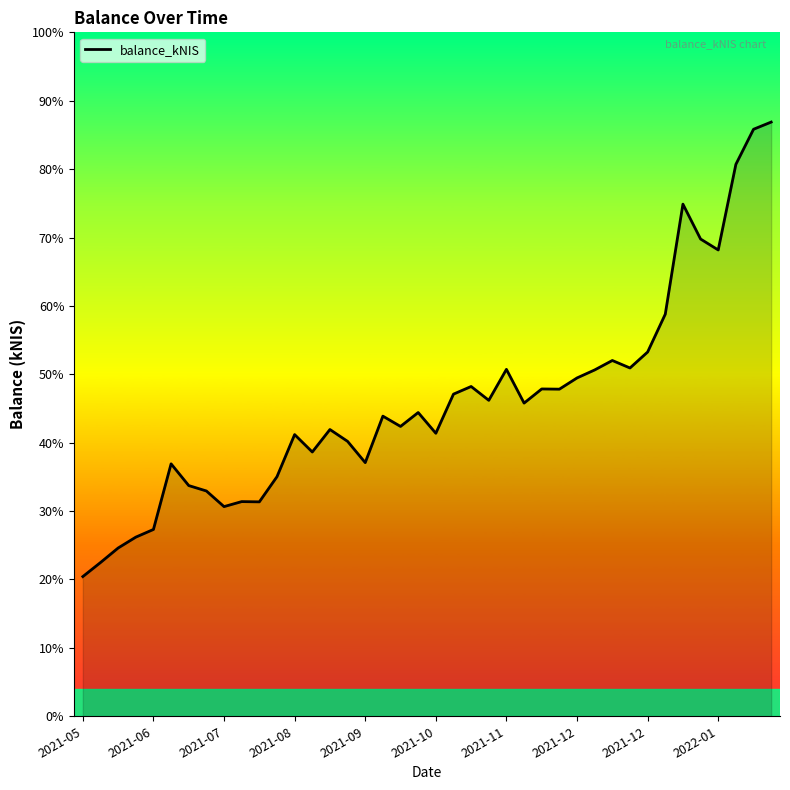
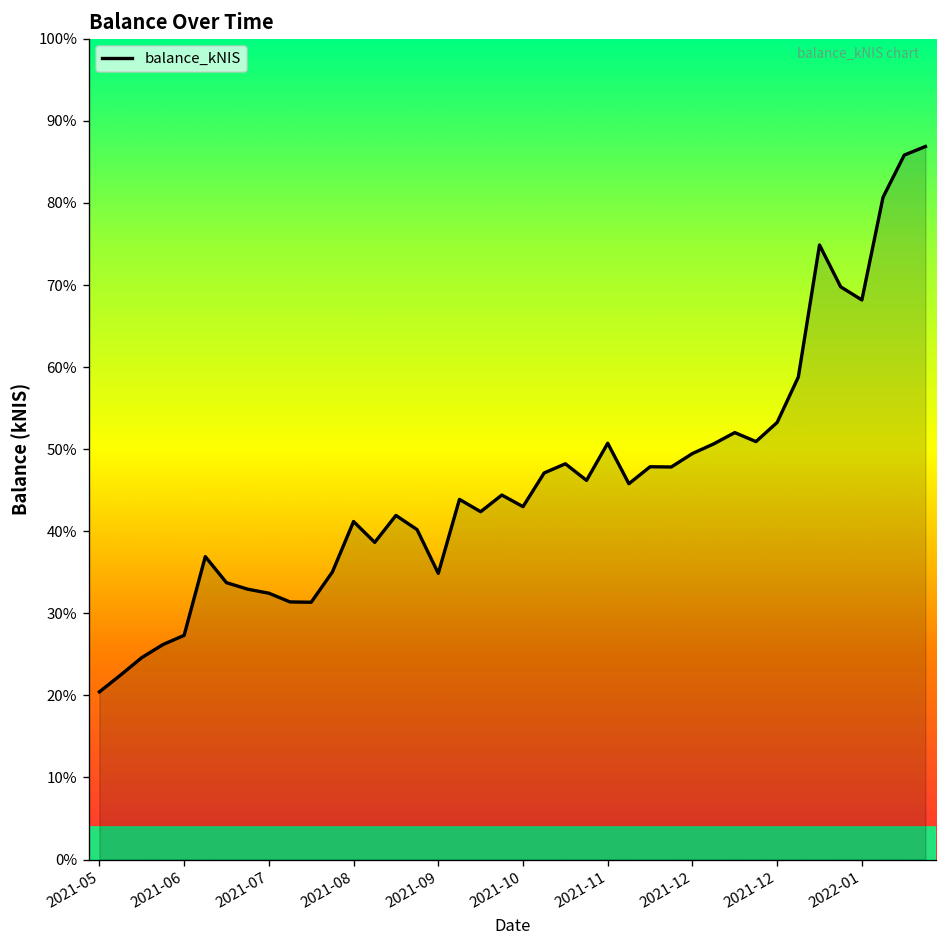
2021-07: 31% -> 32%
2021-09: 37% -> 35%
2021-10: 41% -> 43%
